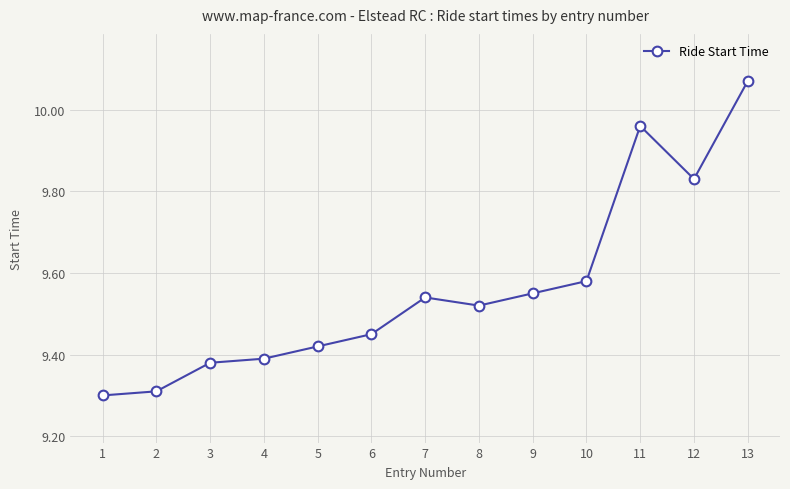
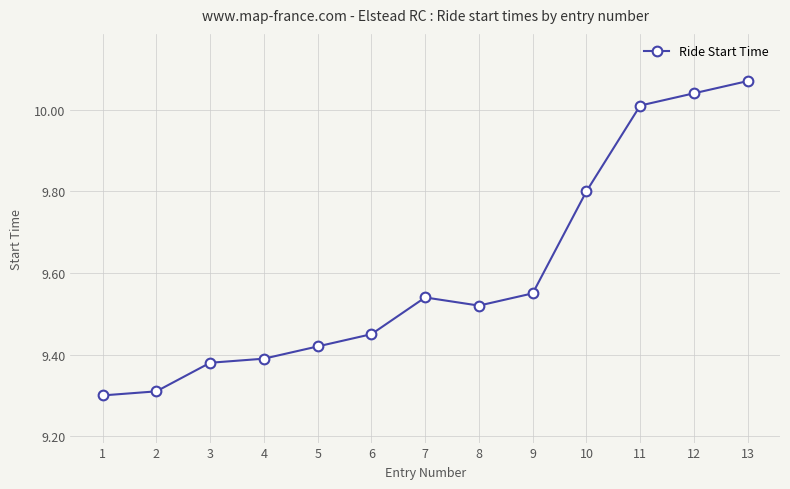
10: 9.58 -> 9.80
11: 9.96 -> 10.01
12: 9.83 -> 10.04
